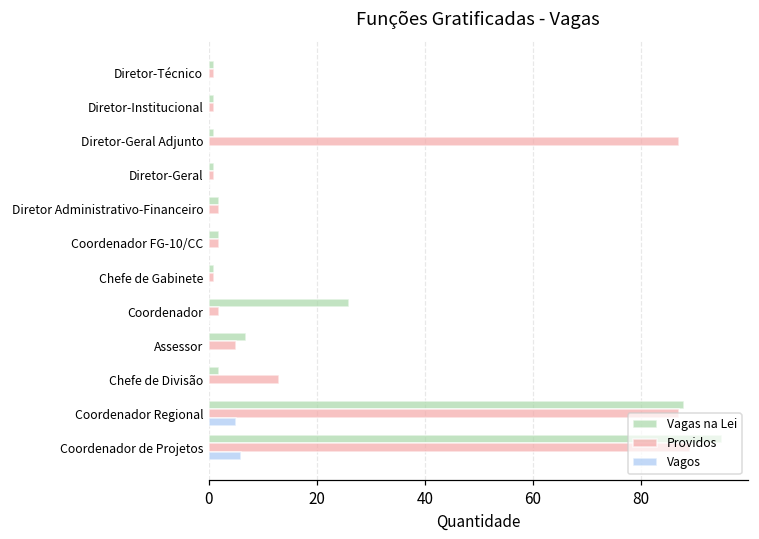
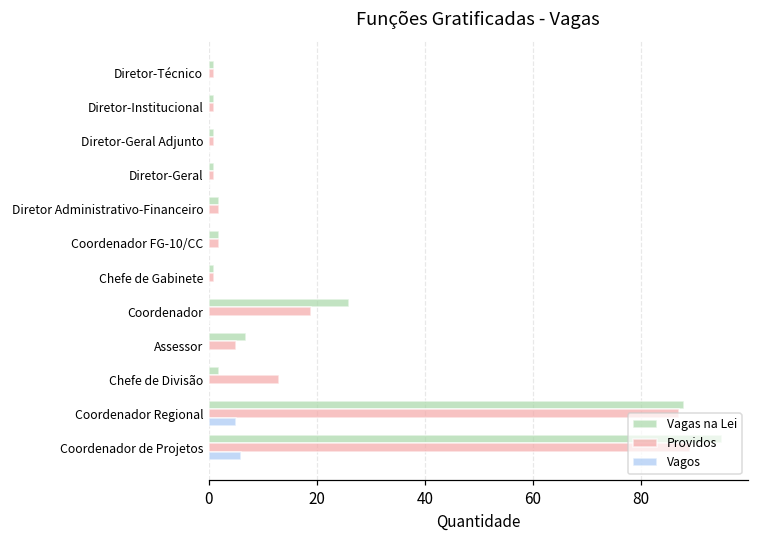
Providos, Diretor-Geral Adjunto: 87 -> 1
Providos, Coordenador: 2 -> 19
